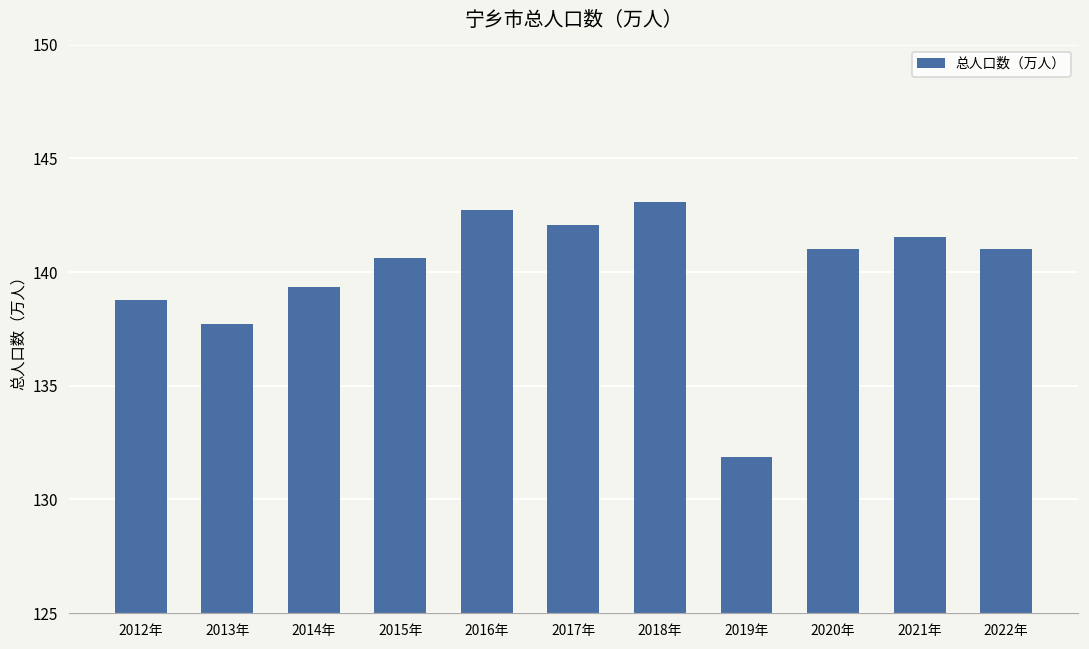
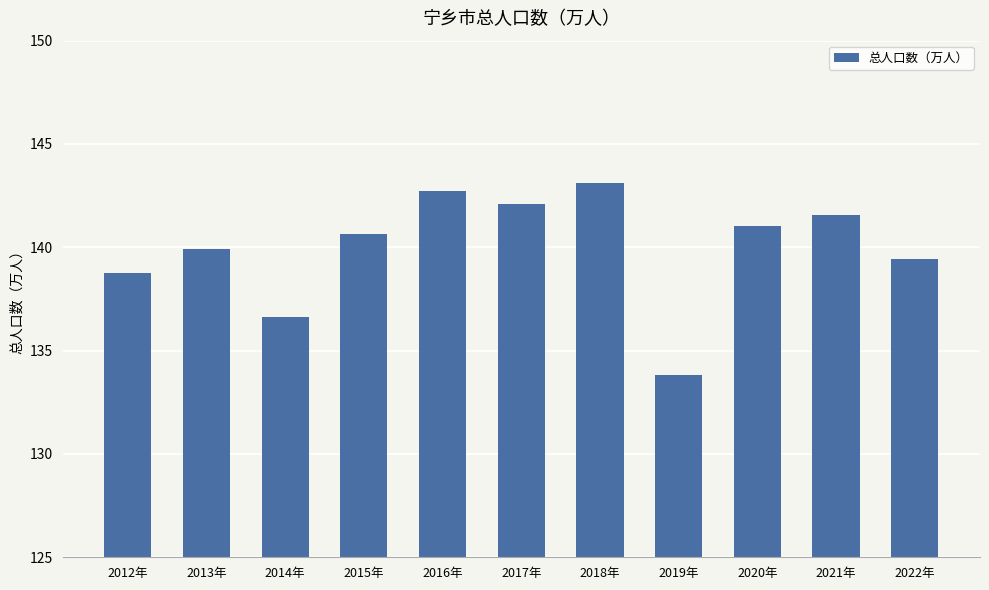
2013年: 137.7 -> 139.9
2014年: 139.4 -> 136.7
2019年: 131.9 -> 133.8
2022年: 141.0 -> 139.5
